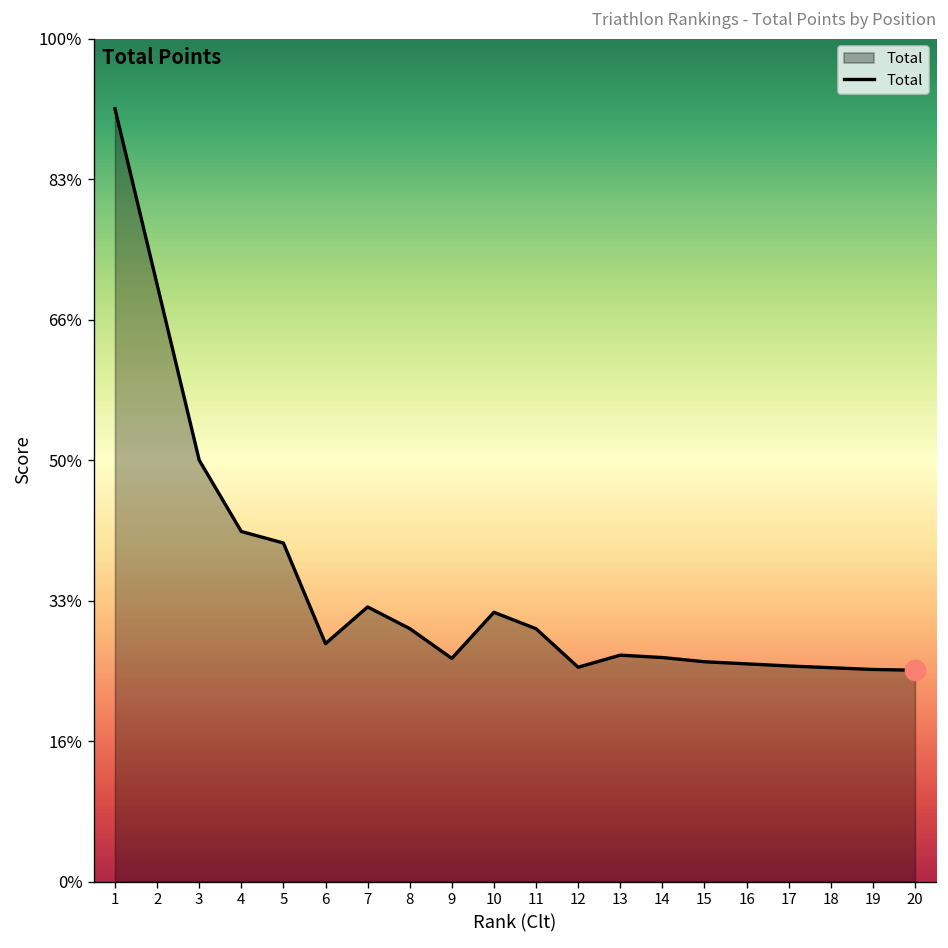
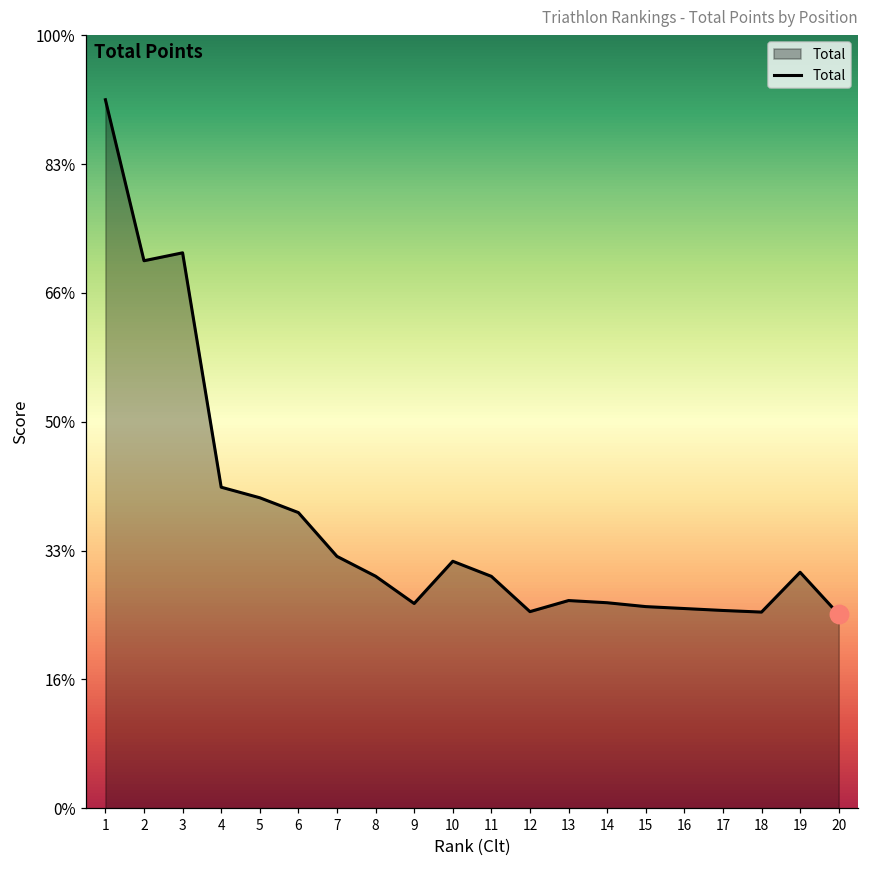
Total, 3: 50% -> 72%
Total, 6: 28% -> 38%
Total, 19: 25% -> 31%
